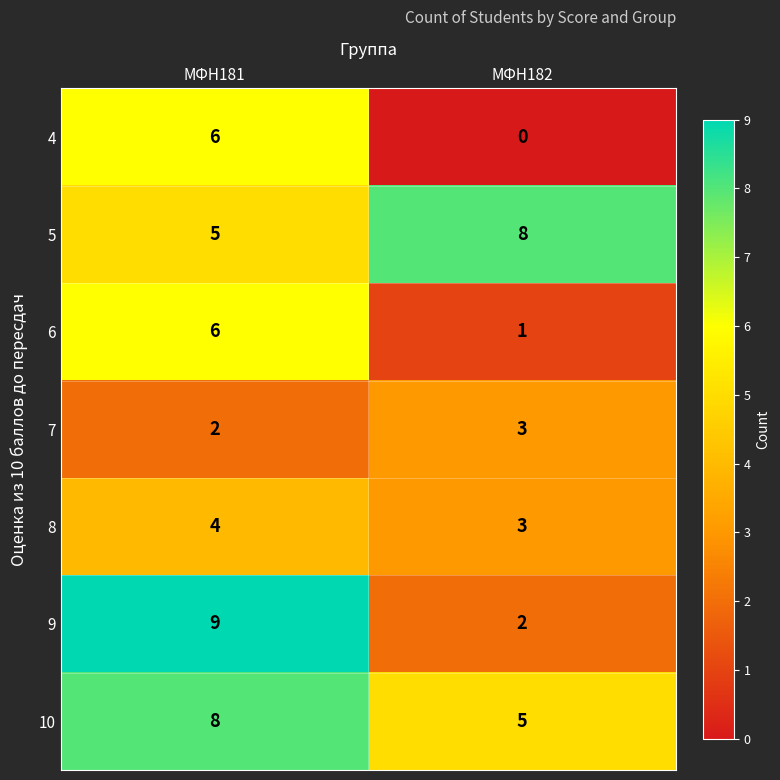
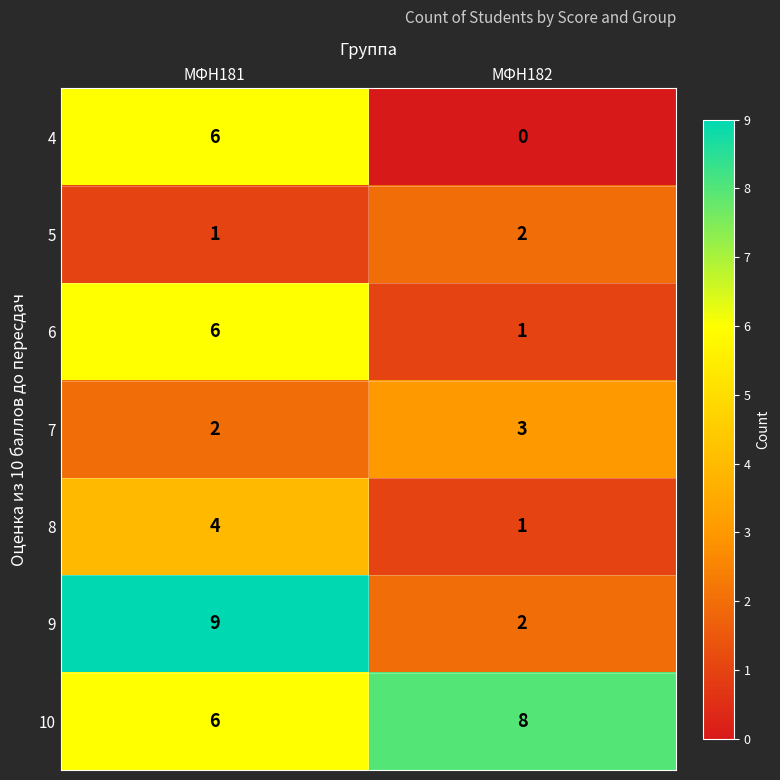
5, МФН181: 5 -> 1
5, МФН182: 8 -> 2
8, МФН182: 3 -> 1
10, МФН181: 8 -> 6
10, МФН182: 5 -> 8
